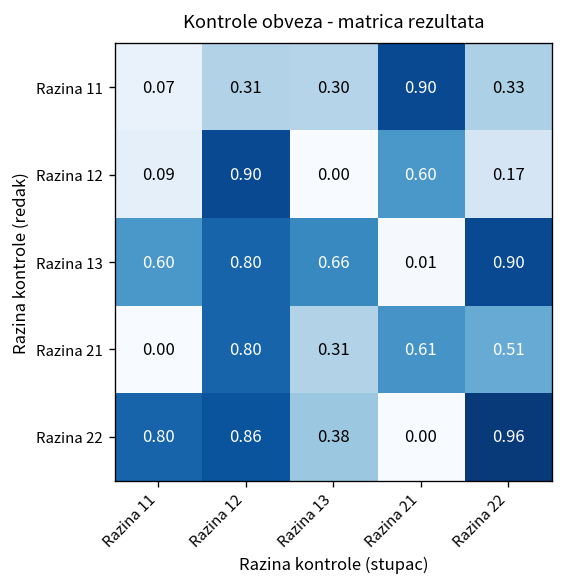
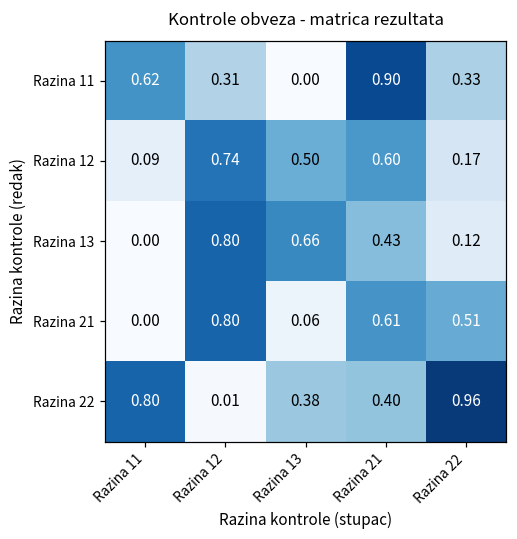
Razina 11, Razina 11: 0.07 -> 0.62
Razina 11, Razina 13: 0.30 -> 0.00
Razina 12, Razina 12: 0.90 -> 0.74
Razina 12, Razina 13: 0.00 -> 0.50
Razina 13, Razina 11: 0.60 -> 0.00
Razina 13, Razina 21: 0.01 -> 0.43
Razina 13, Razina 22: 0.90 -> 0.12
Razina 21, Razina 13: 0.31 -> 0.06
Razina 22, Razina 12: 0.86 -> 0.01
Razina 22, Razina 21: 0.00 -> 0.40
